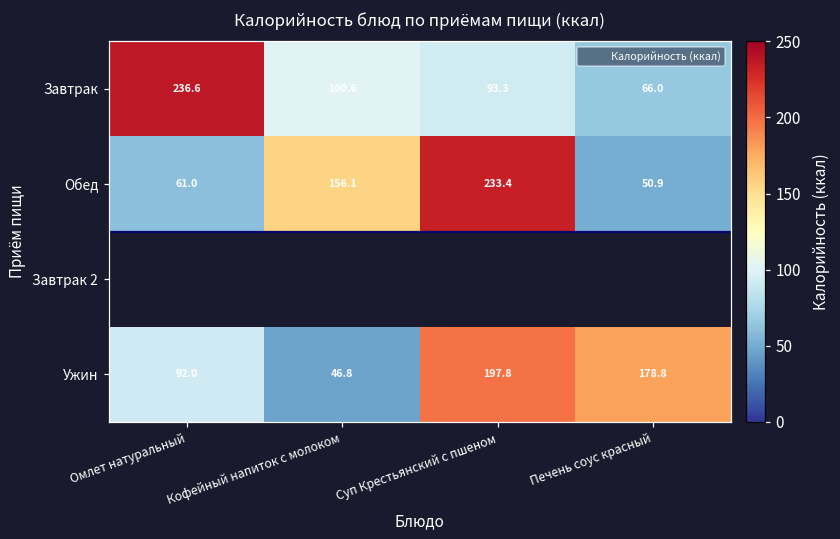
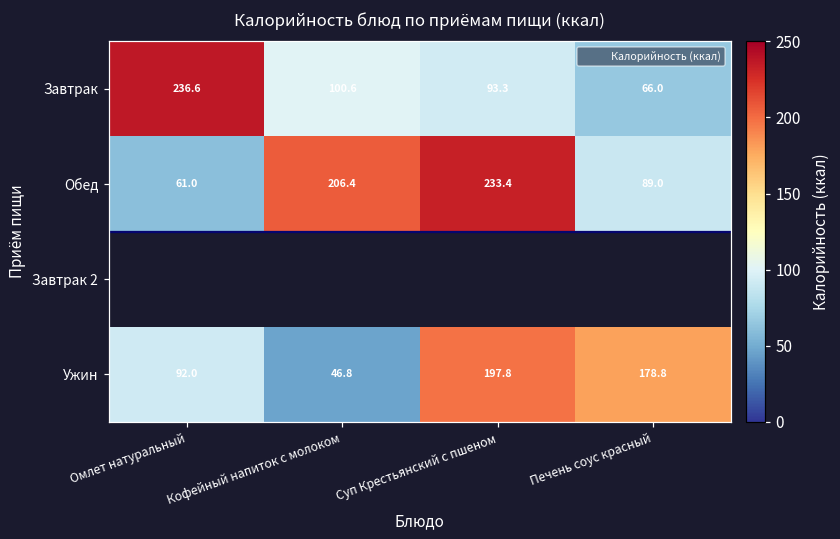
Обед, Кофейный напиток с молоком: 156.1 -> 206.4
Обед, Печень соус красный: 50.9 -> 89.0
